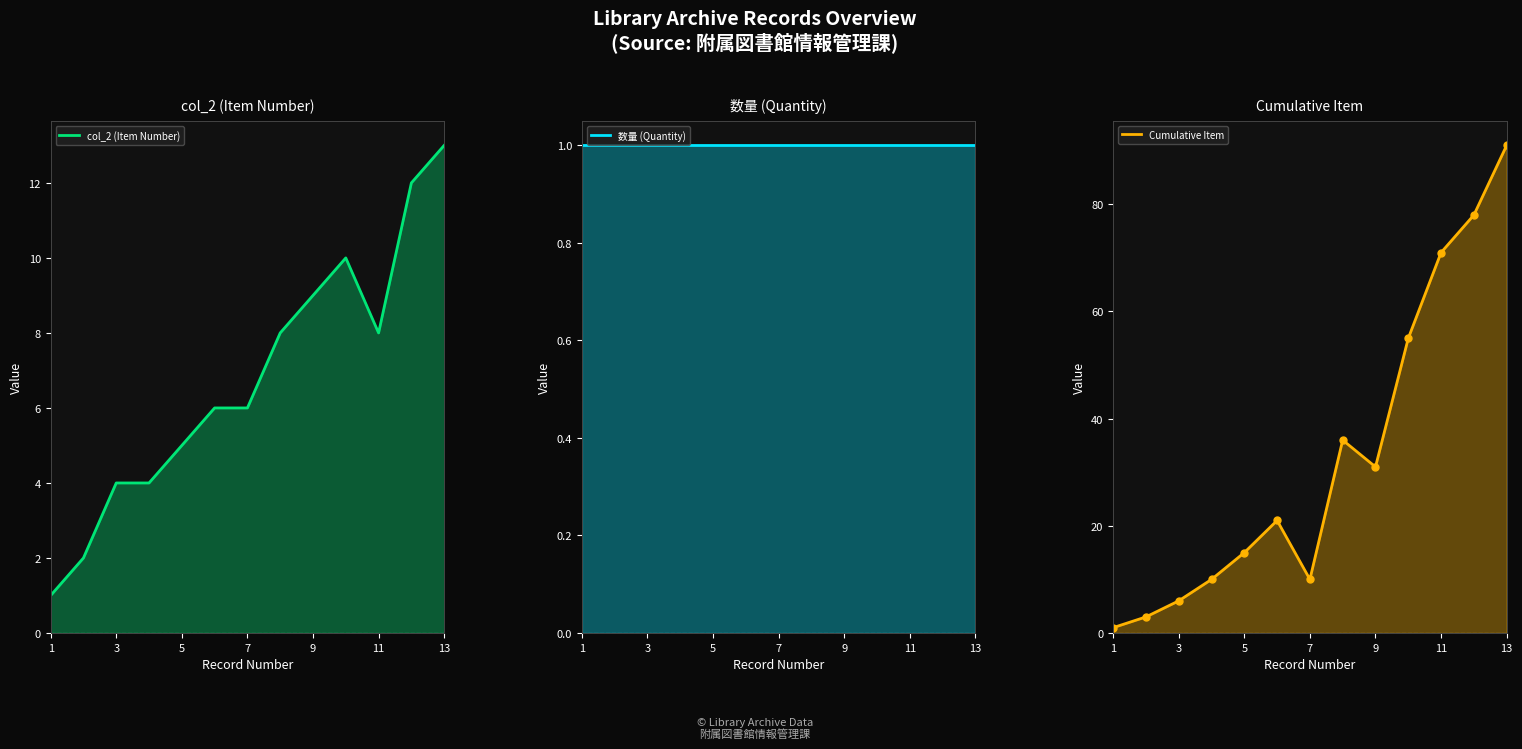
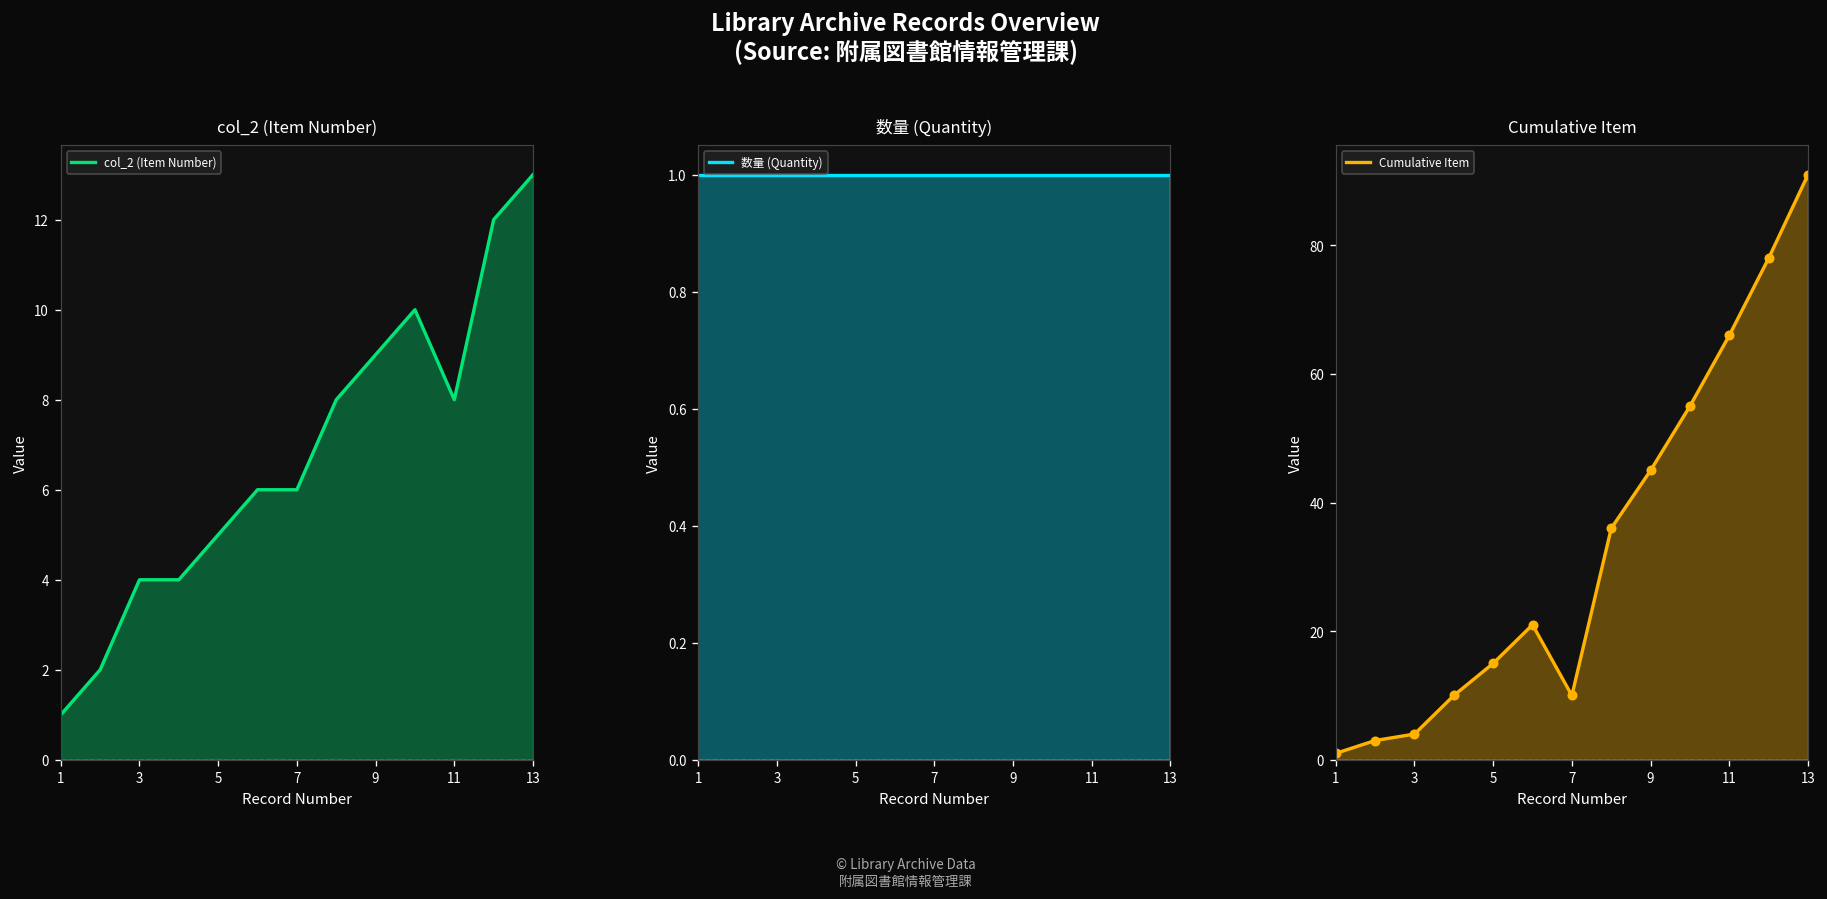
Cumulative Item, 3: 6 -> 4
Cumulative Item, 9: 31 -> 45
Cumulative Item, 11: 71 -> 66
